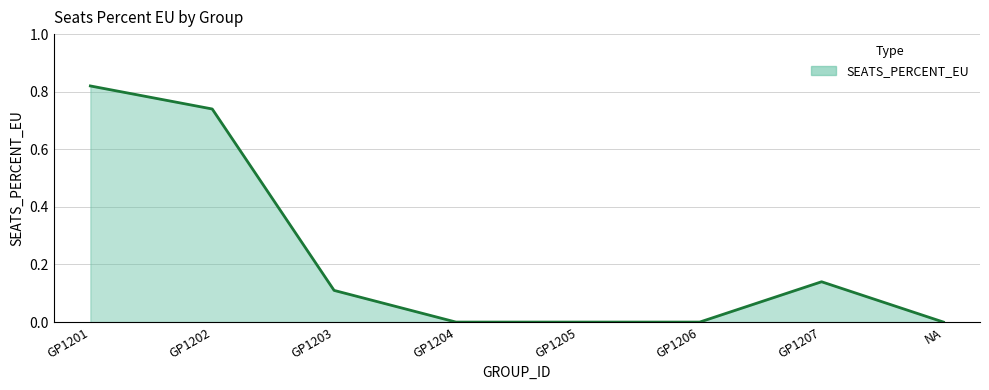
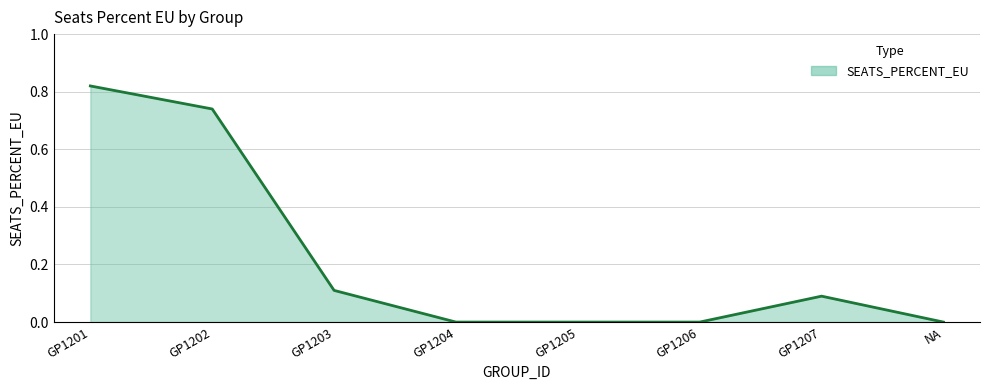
GP1207: 0.14 -> 0.09
